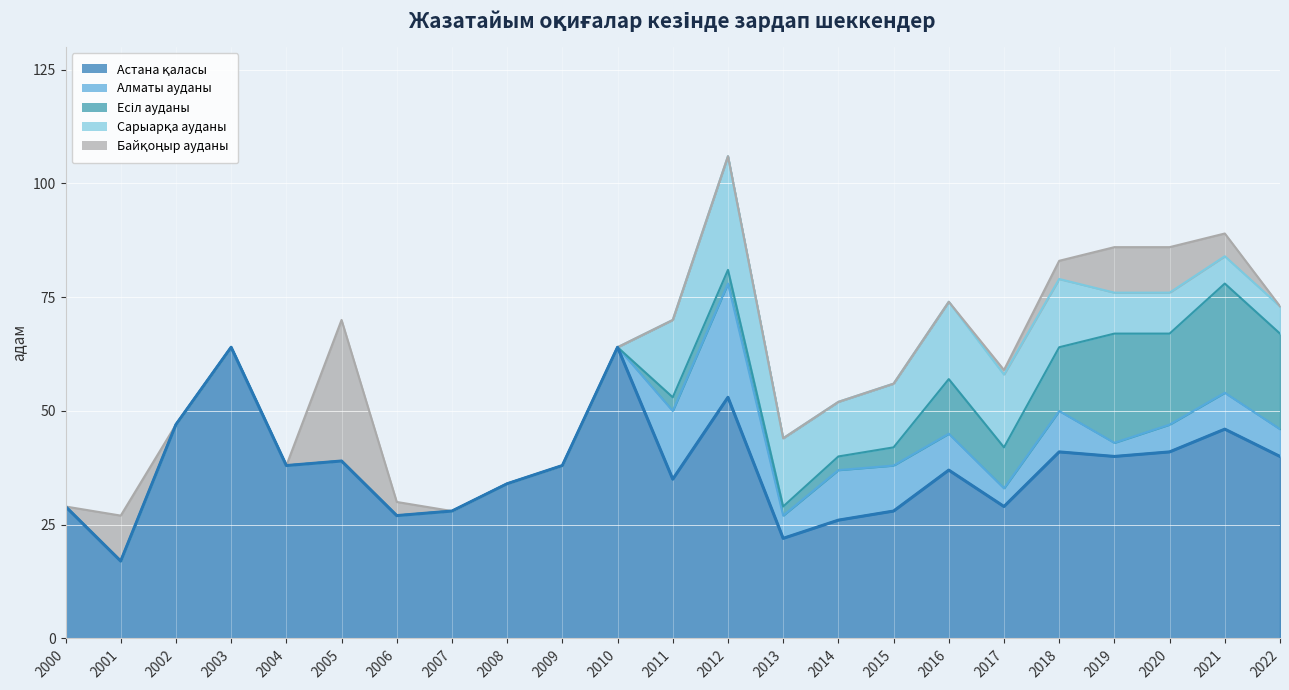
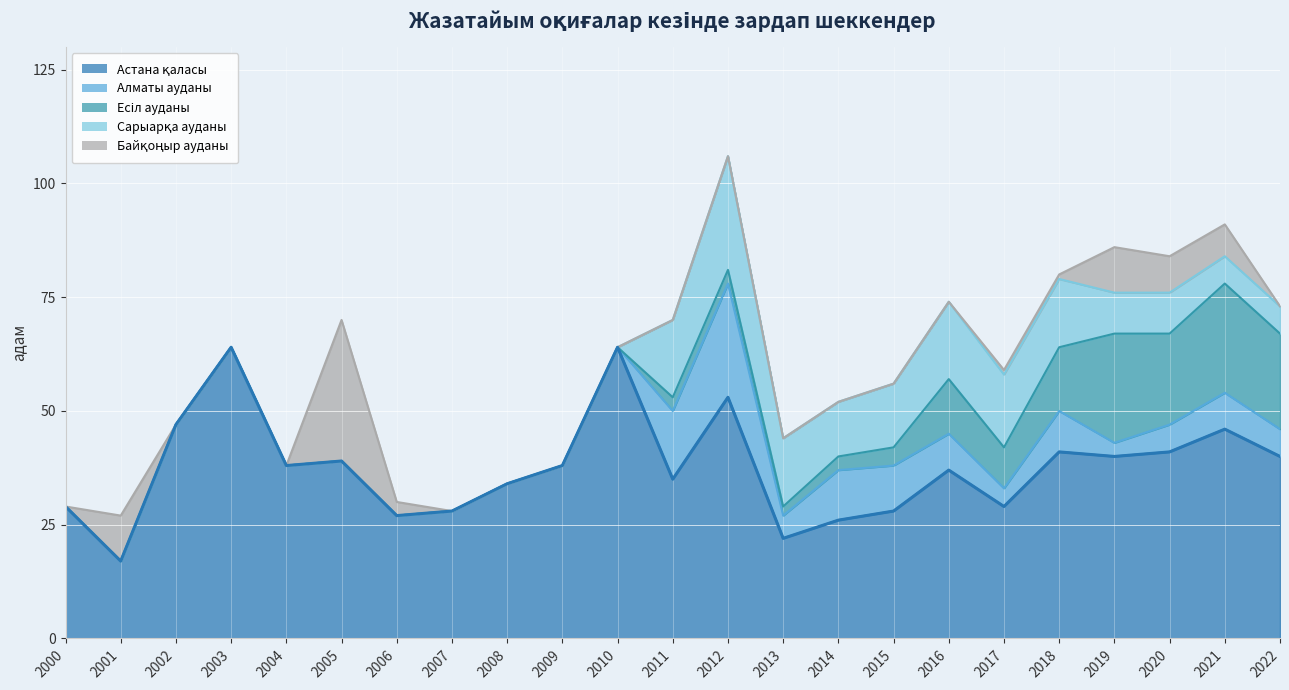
Байқоңыр ауданы, 2018: 4 -> 1
Байқоңыр ауданы, 2020: 10 -> 8
Байқоңыр ауданы, 2021: 5 -> 7
